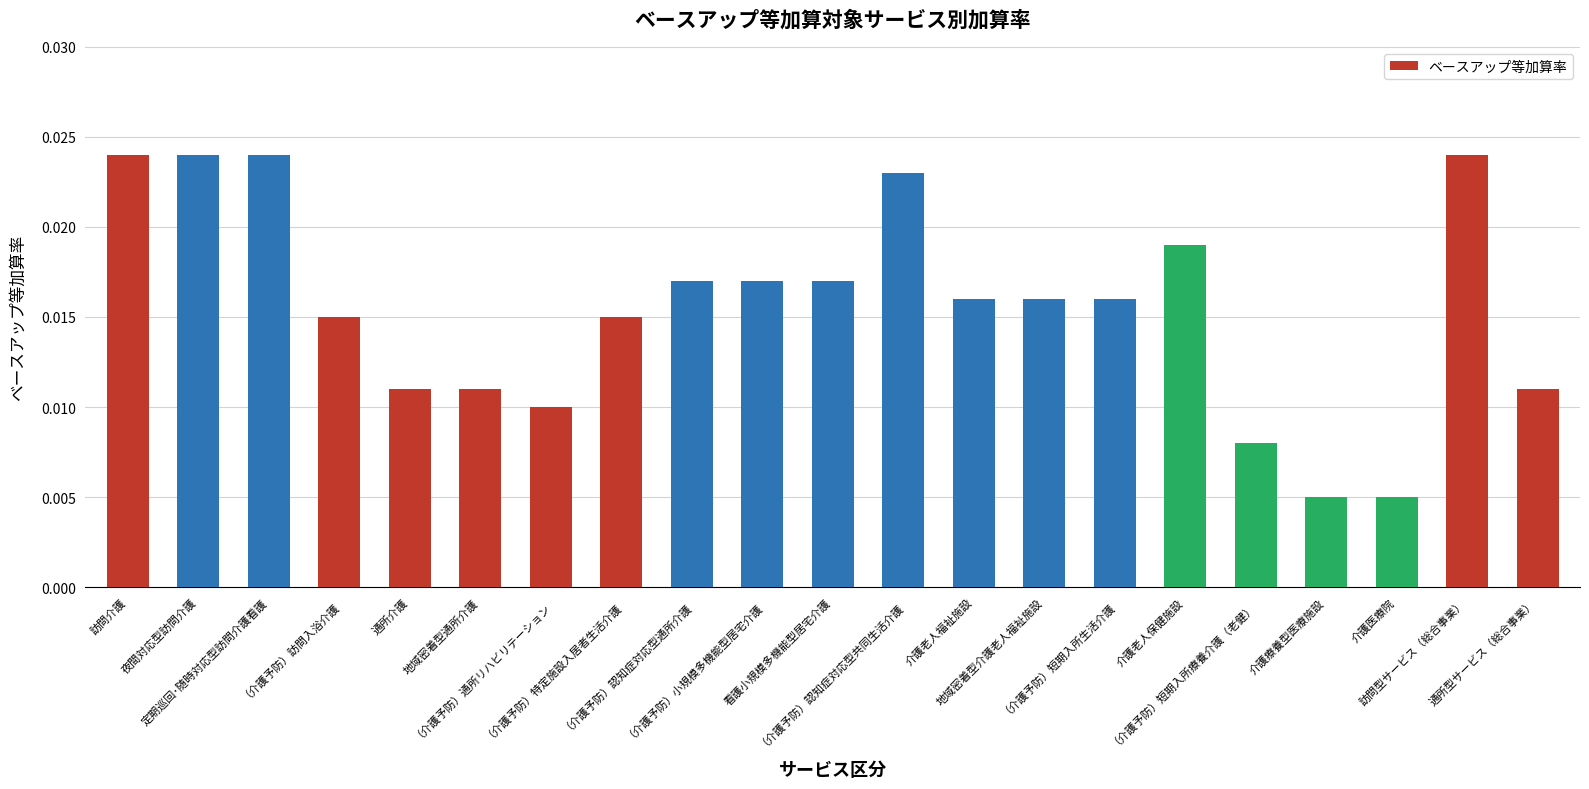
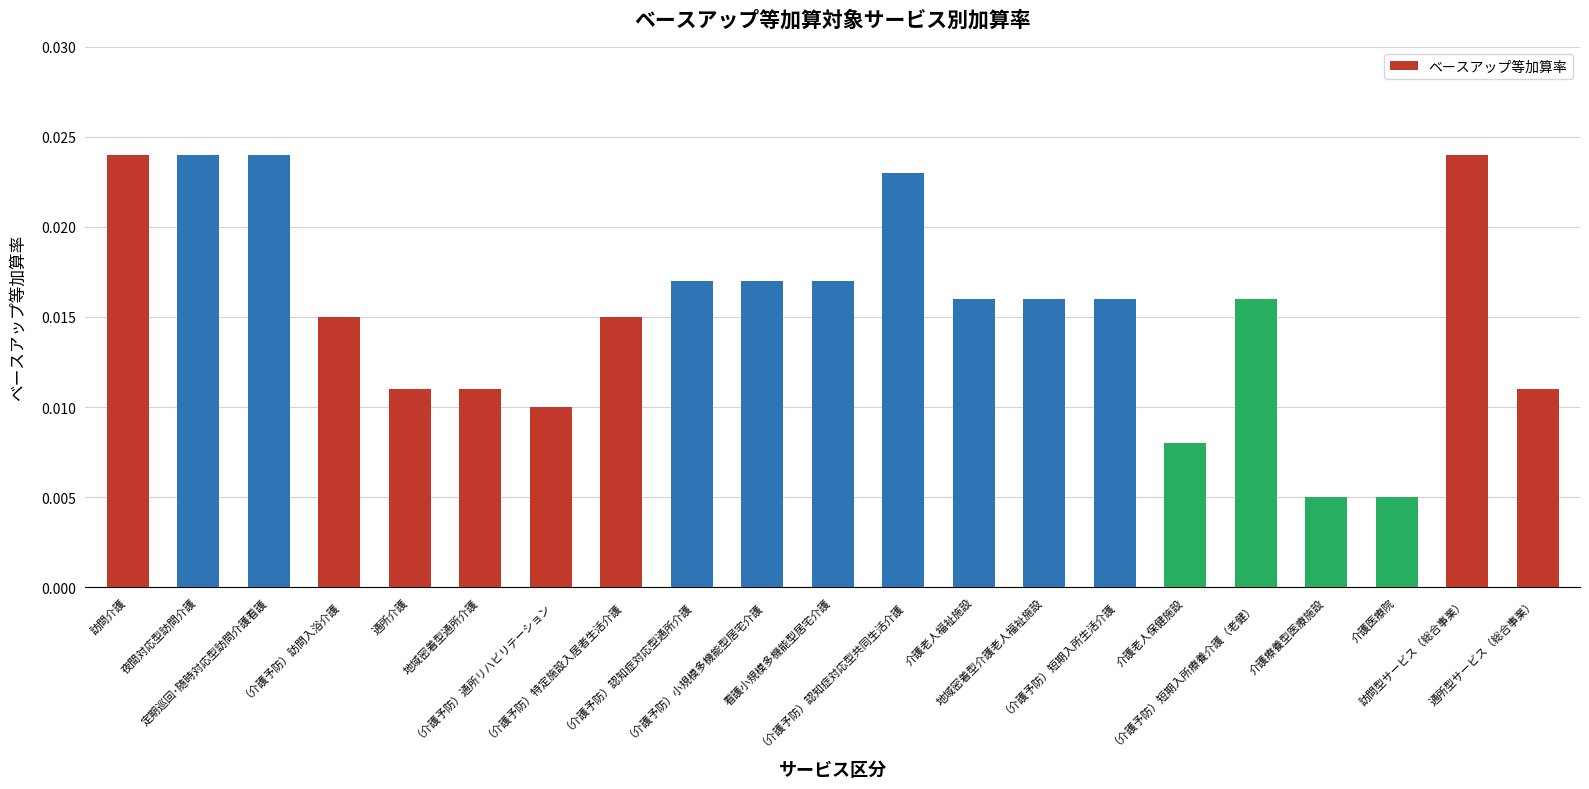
介護老人保健施設: 0.019 -> 0.008
（介護予防）短期入所療養介護（老健）: 0.008 -> 0.016
